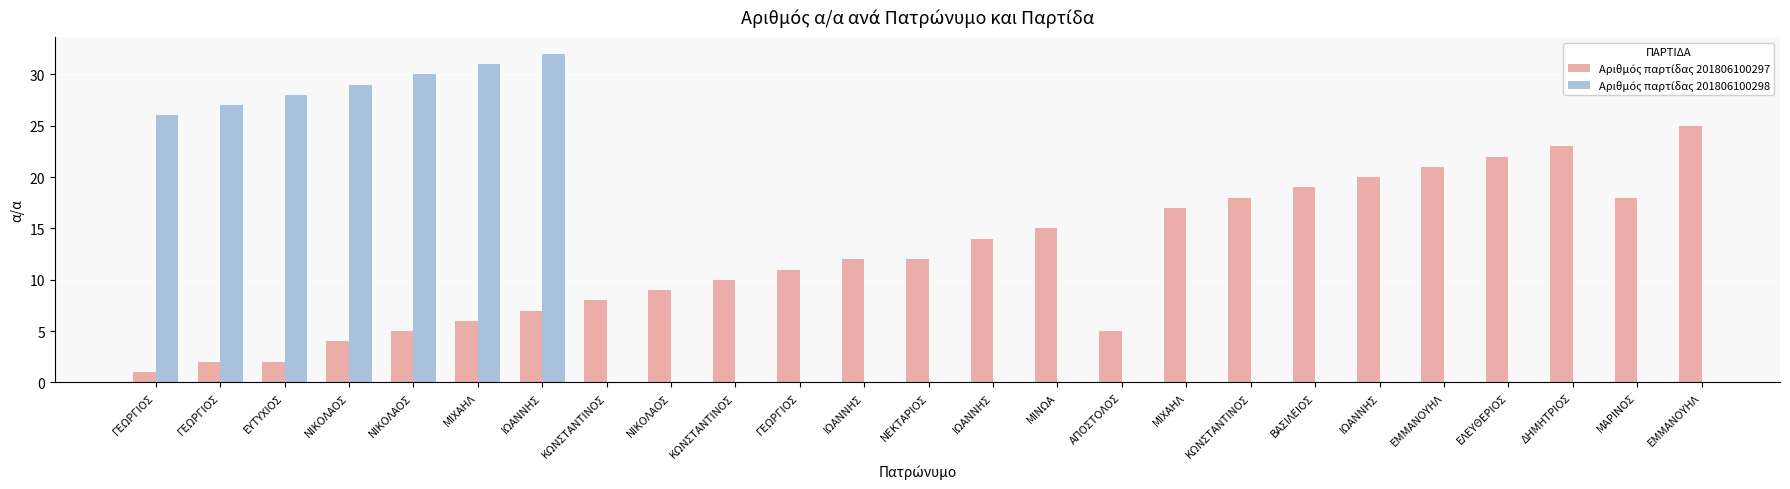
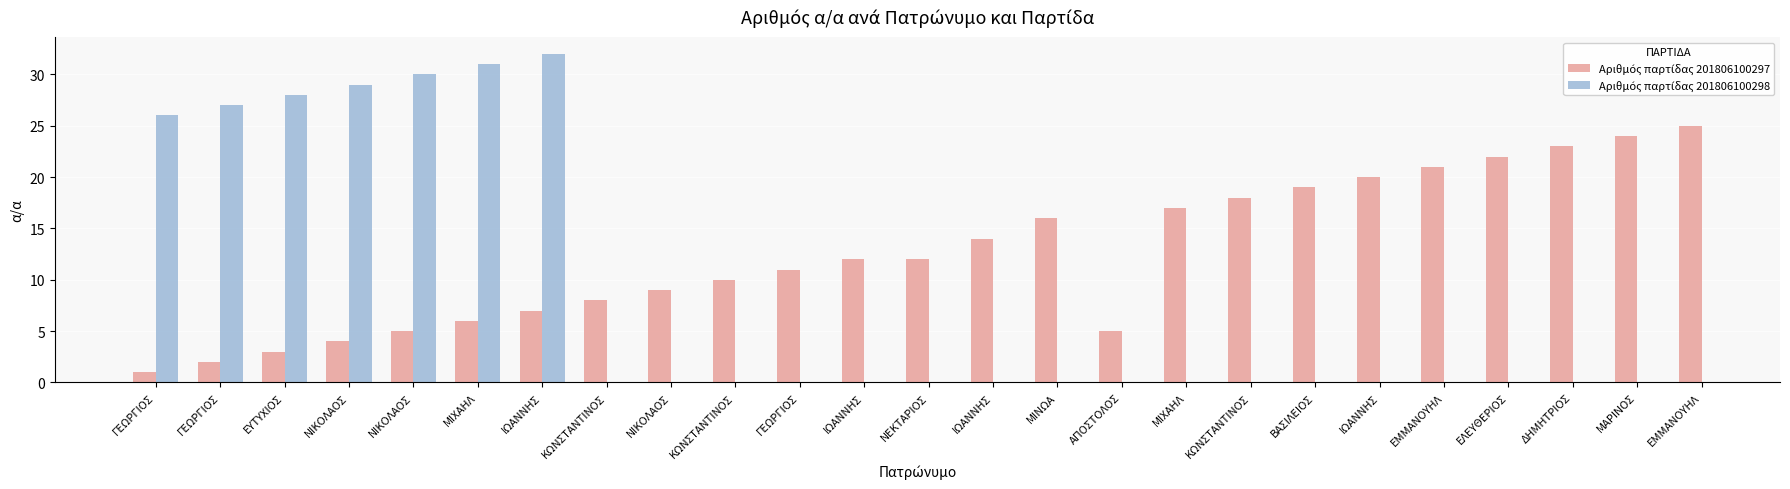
Αριθμός παρτίδας 201806100297, ΕΥΤΥΧΙΟΣ: 2 -> 3
Αριθμός παρτίδας 201806100297, ΜΙΝΩΑ: 15 -> 16
Αριθμός παρτίδας 201806100297, ΜΑΡΙΝΟΣ: 18 -> 24
